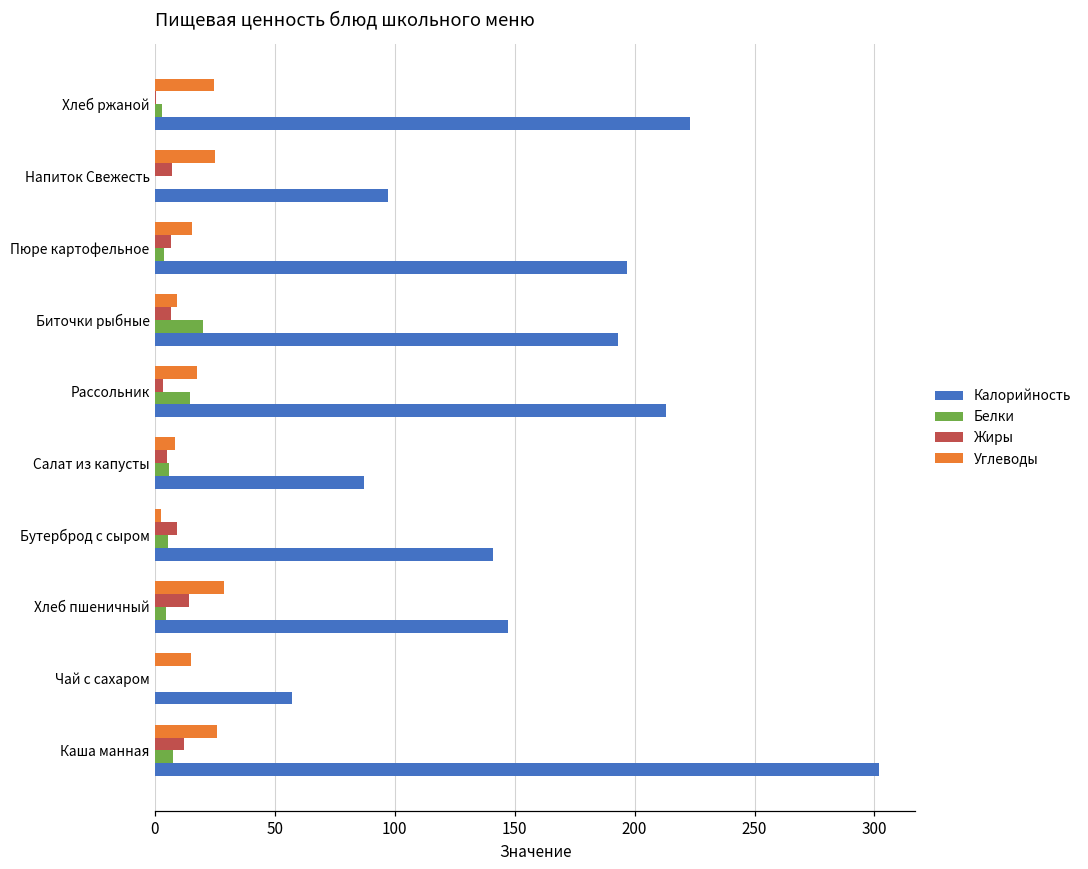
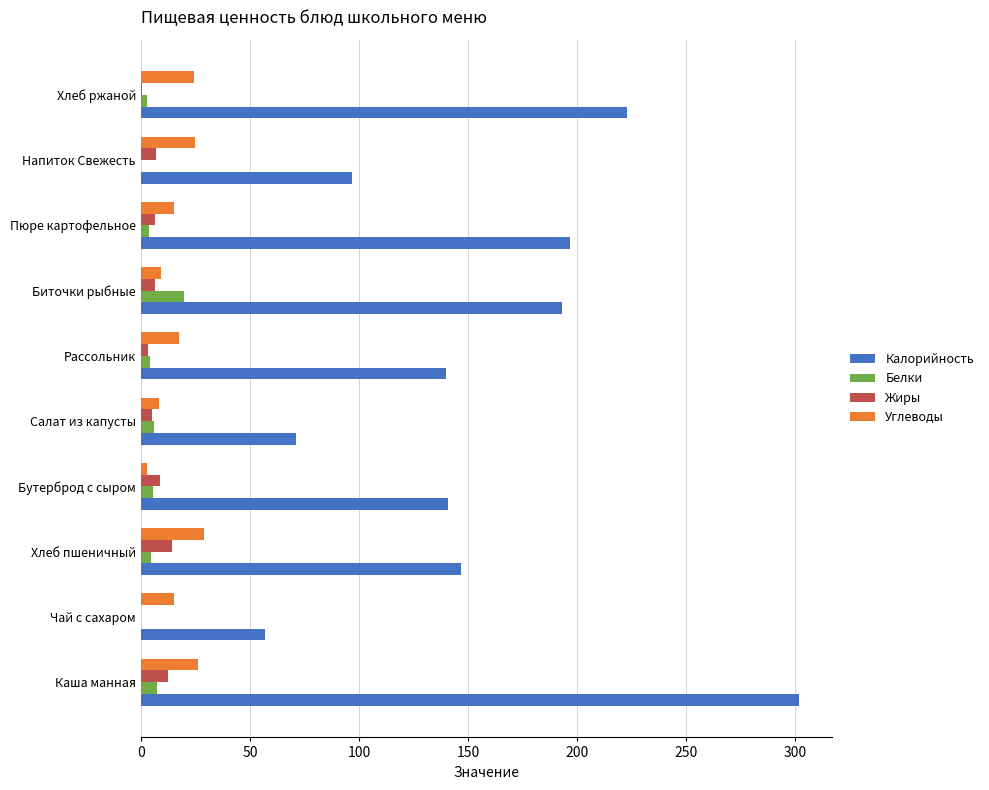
Белки, Рассольник: 15 -> 4
Калорийность, Рассольник: 213 -> 140
Калорийность, Салат из капусты: 87 -> 71
